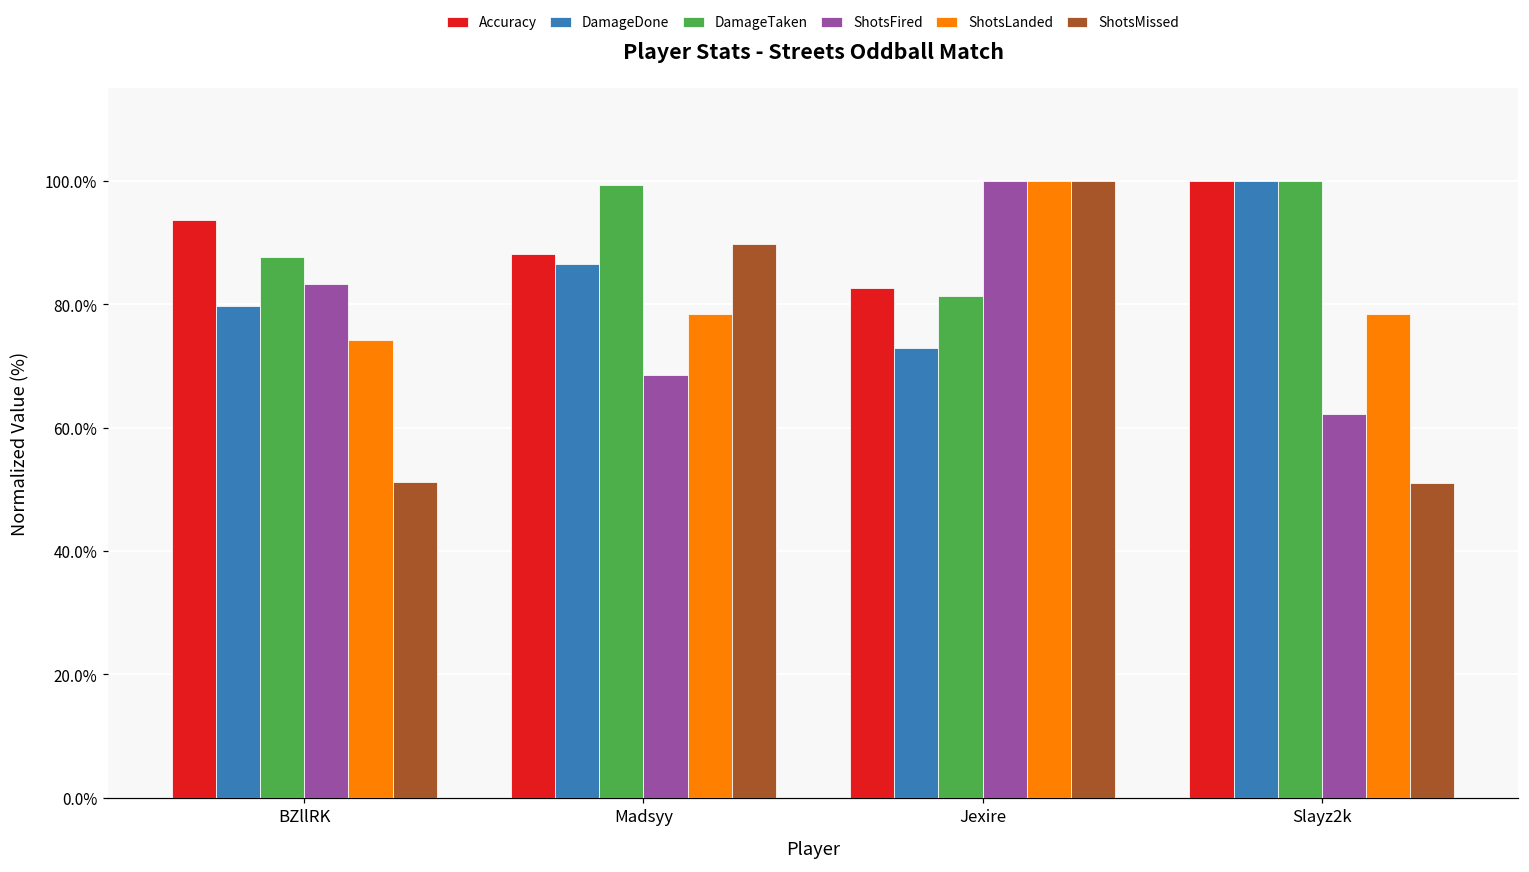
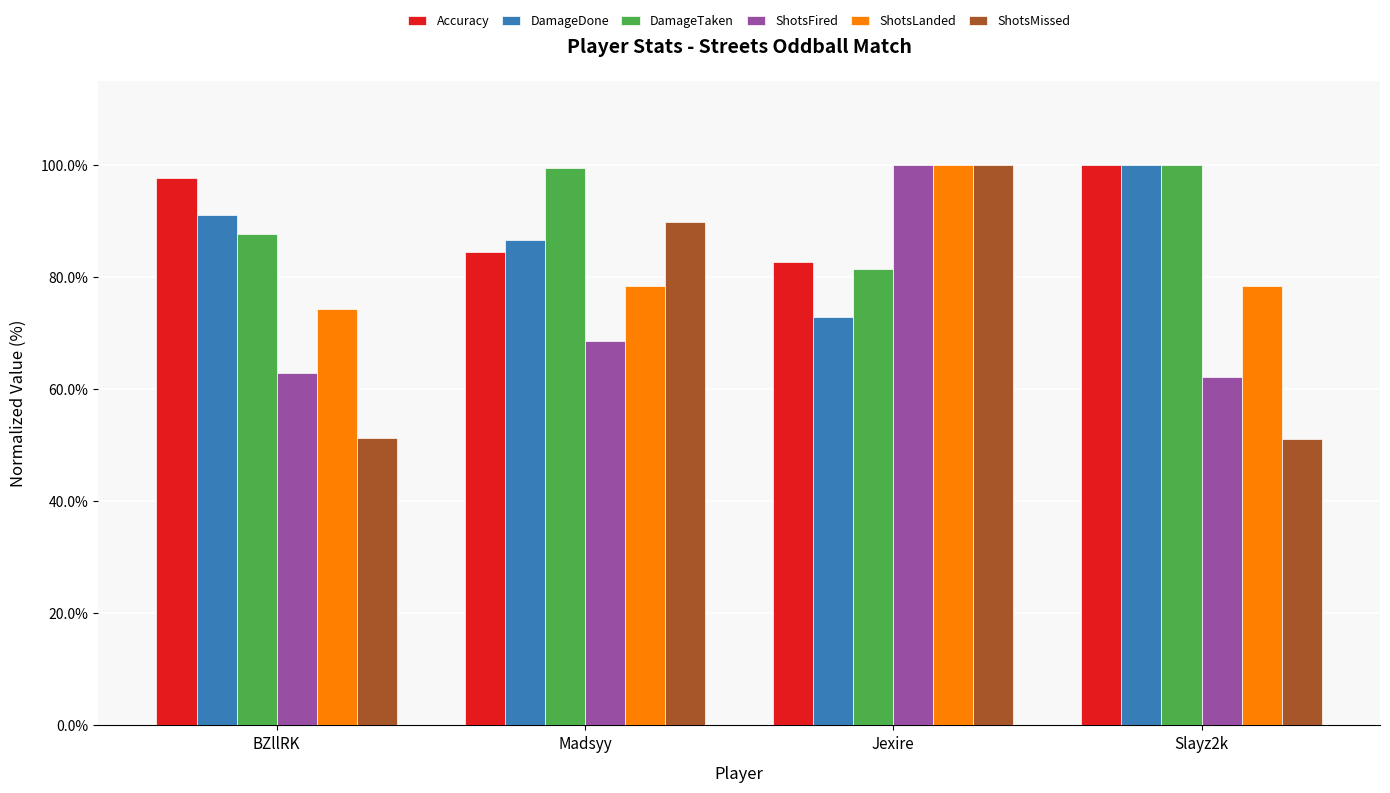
Accuracy, BZllRK: 94% -> 98%
DamageDone, BZllRK: 80% -> 91%
ShotsFired, BZllRK: 83% -> 63%
Accuracy, Madsyy: 88% -> 84%
